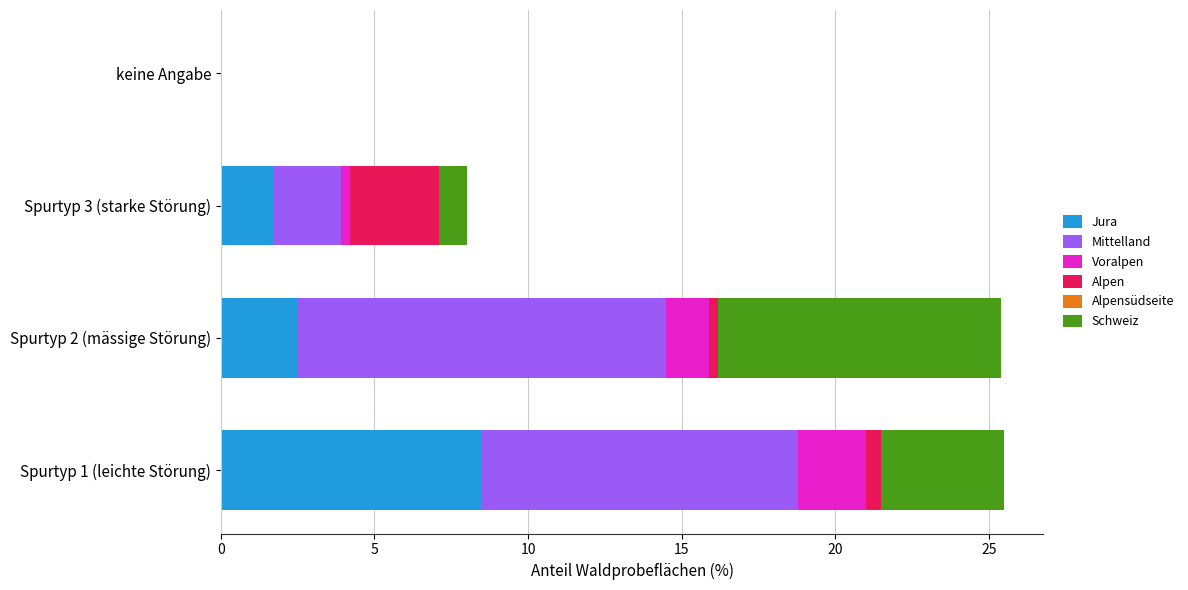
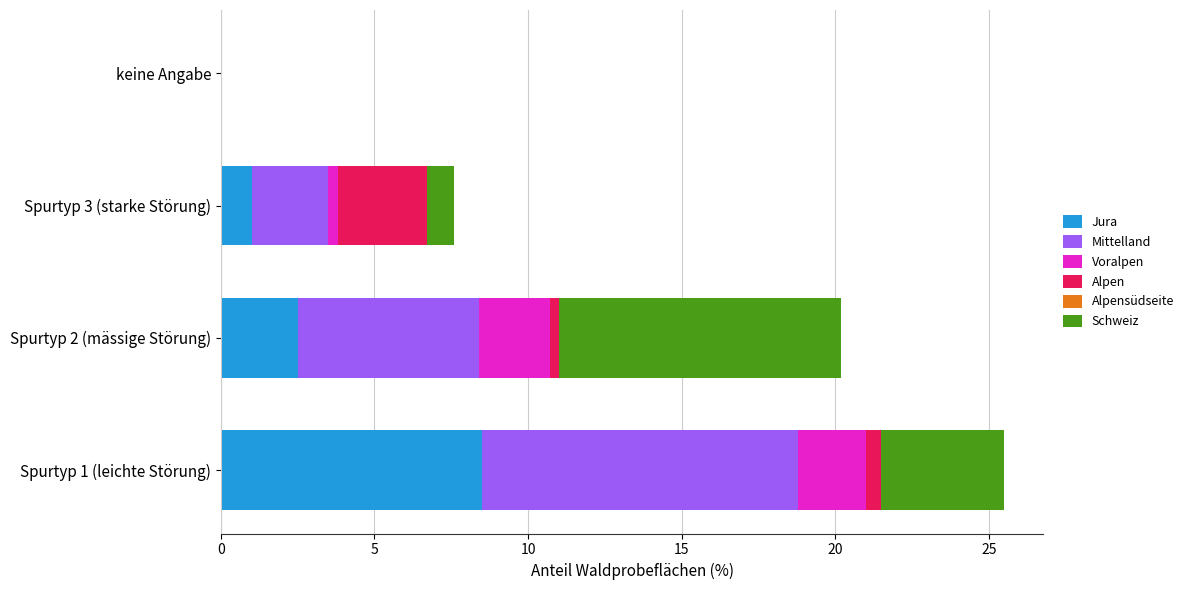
Jura, Spurtyp 3 (starke Störung): 1.7 -> 1.0
Mittelland, Spurtyp 3 (starke Störung): 2.2 -> 2.5
Mittelland, Spurtyp 2 (mässige Störung): 12.0 -> 5.9
Voralpen, Spurtyp 2 (mässige Störung): 1.4 -> 2.3
